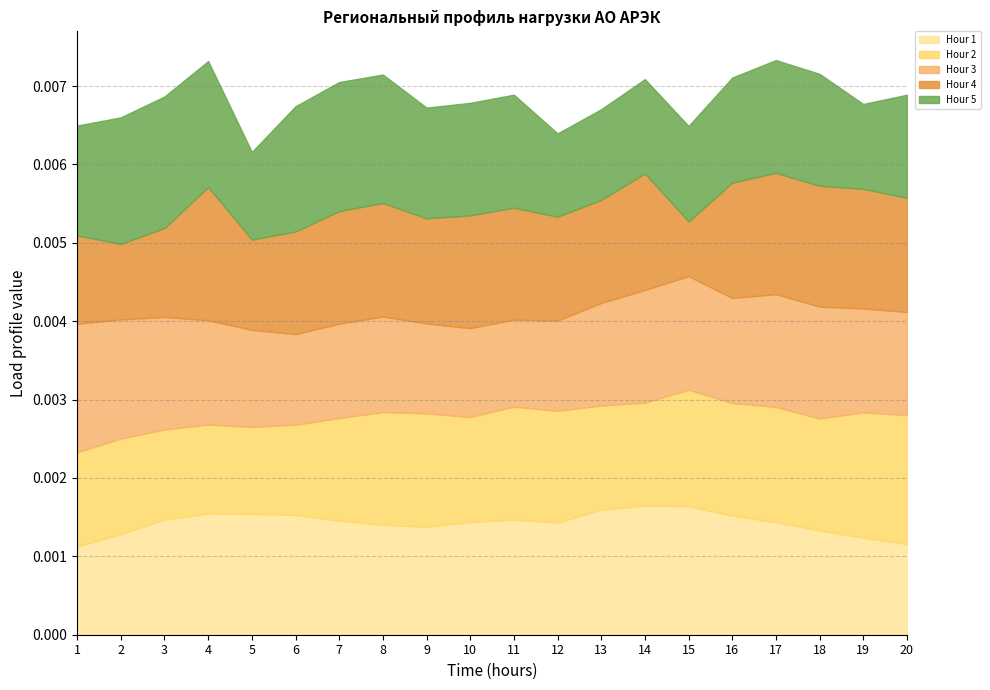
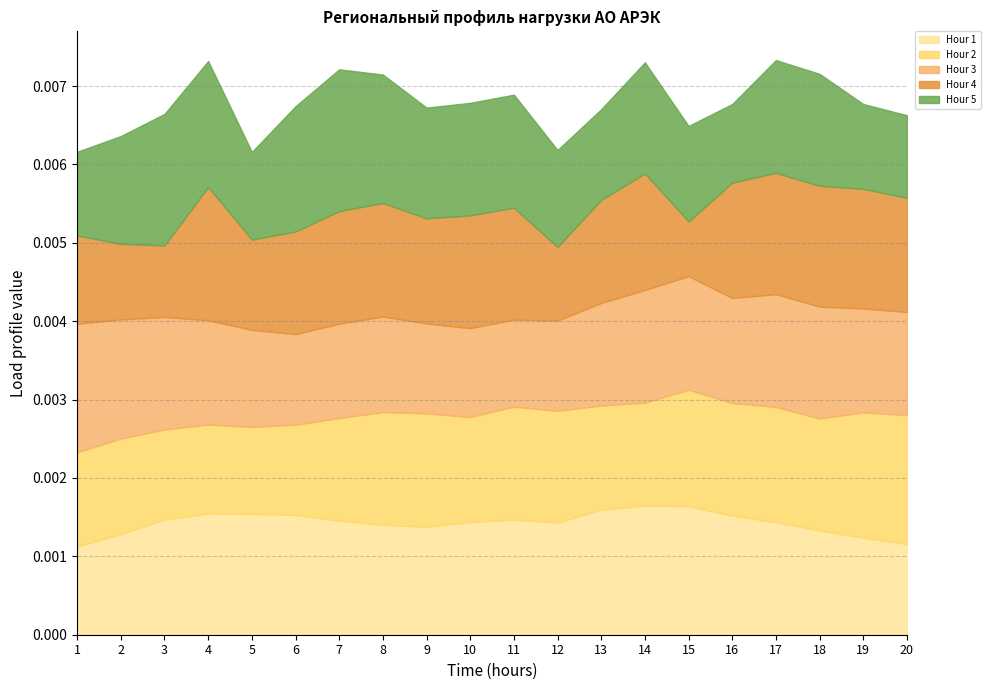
Hour 5, 1: 0.0014 -> 0.0011
Hour 5, 2: 0.0016 -> 0.0014
Hour 4, 3: 0.0011 -> 0.0009
Hour 5, 7: 0.0016 -> 0.0018
Hour 4, 12: 0.0013 -> 0.0009
Hour 5, 12: 0.0011 -> 0.0012
Hour 5, 14: 0.0012 -> 0.0014
Hour 5, 16: 0.0013 -> 0.0010
Hour 5, 20: 0.0013 -> 0.0011
